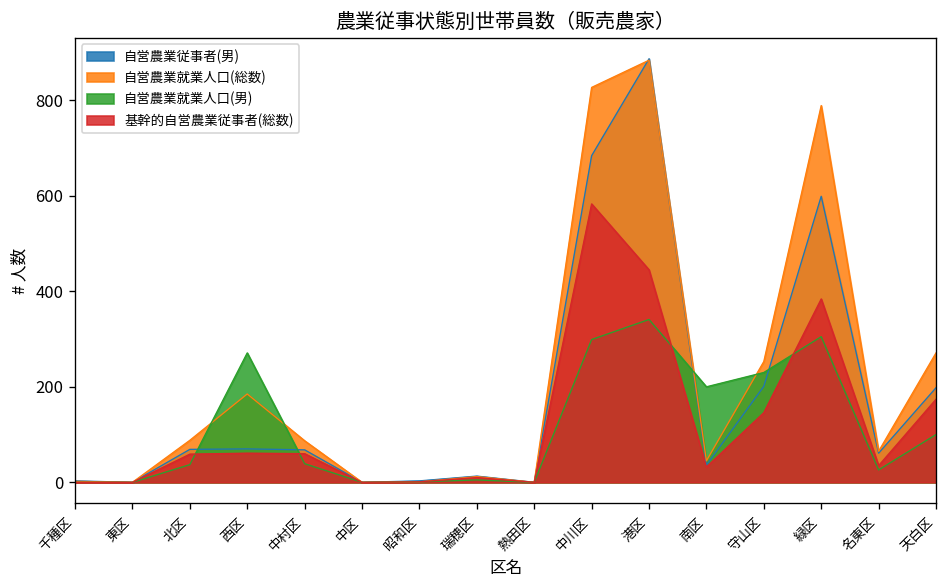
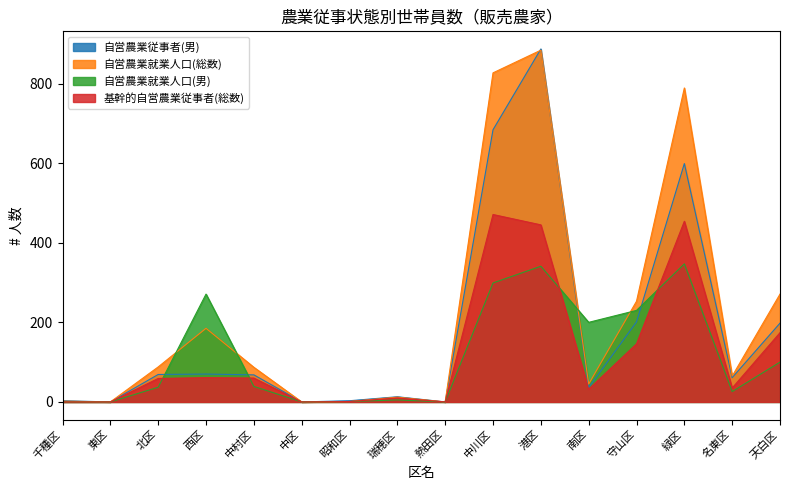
基幹的自営農業従事者(総数), 中川区: 580 -> 470
自営農業就業人口(男), 緑区: 310 -> 350
基幹的自営農業従事者(総数), 緑区: 380 -> 450
